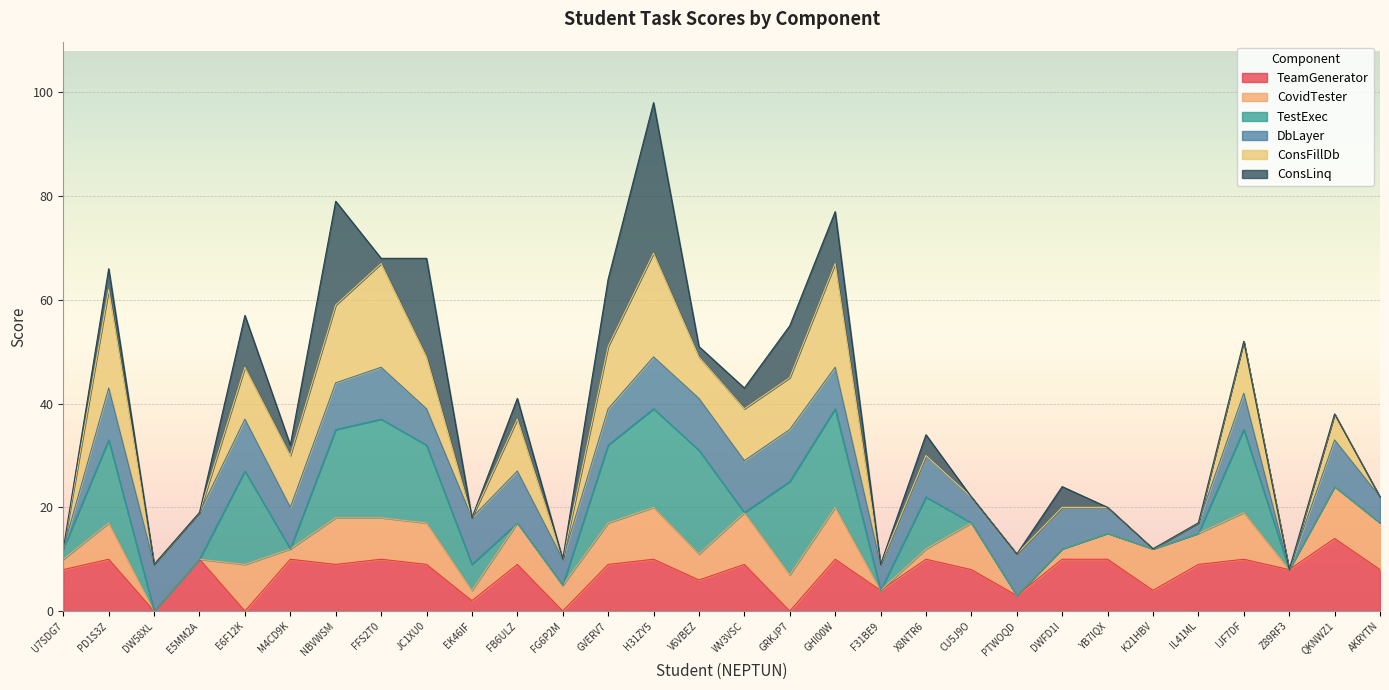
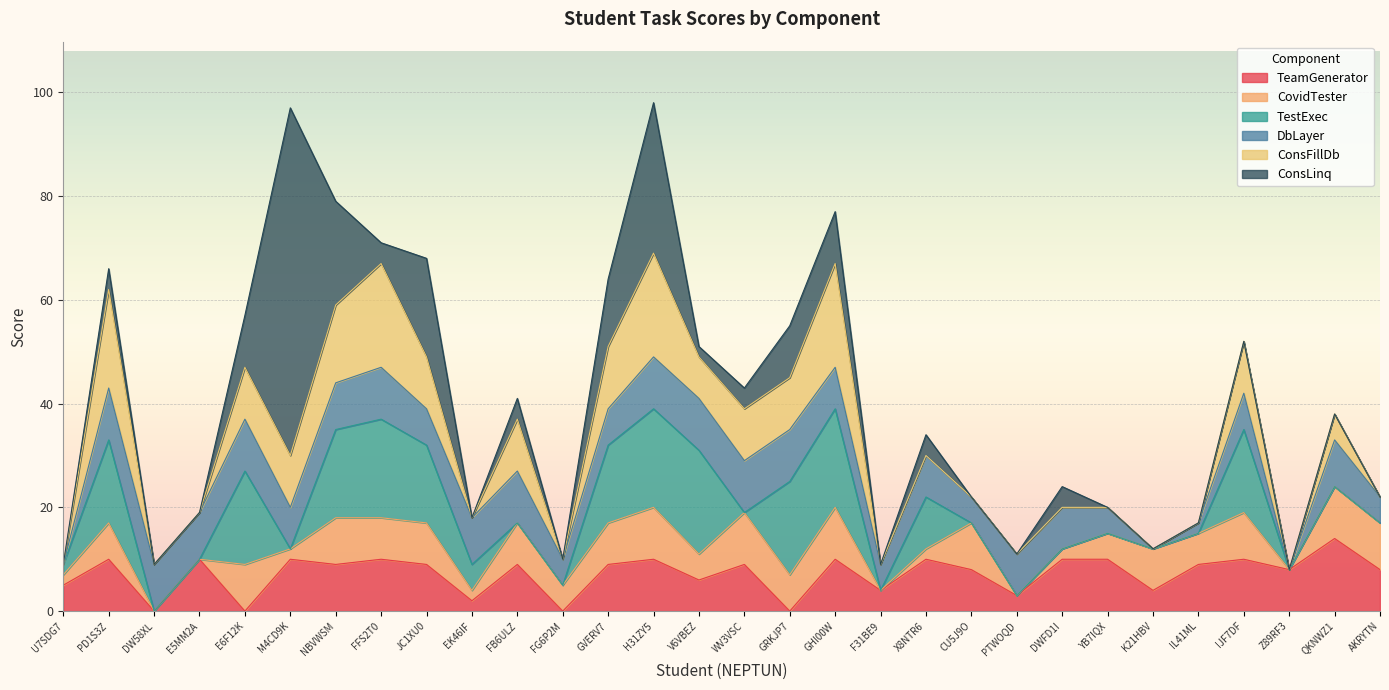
TeamGenerator, U7SDG7: 8 -> 5
ConsLinq, M4CD9K: 2 -> 67
ConsLinq, FFS2T0: 1 -> 4
